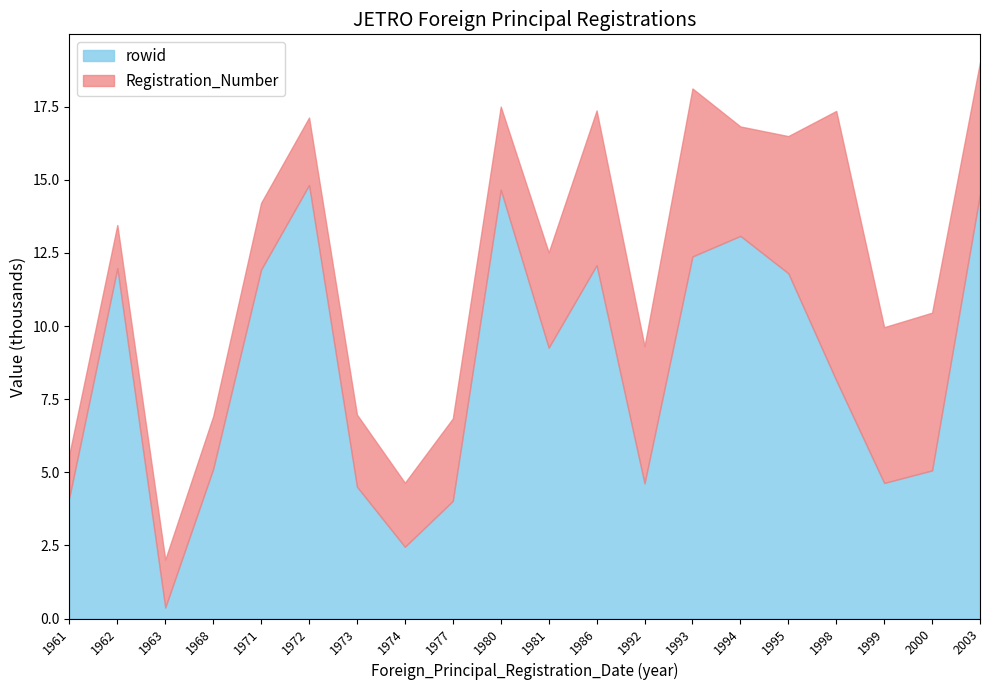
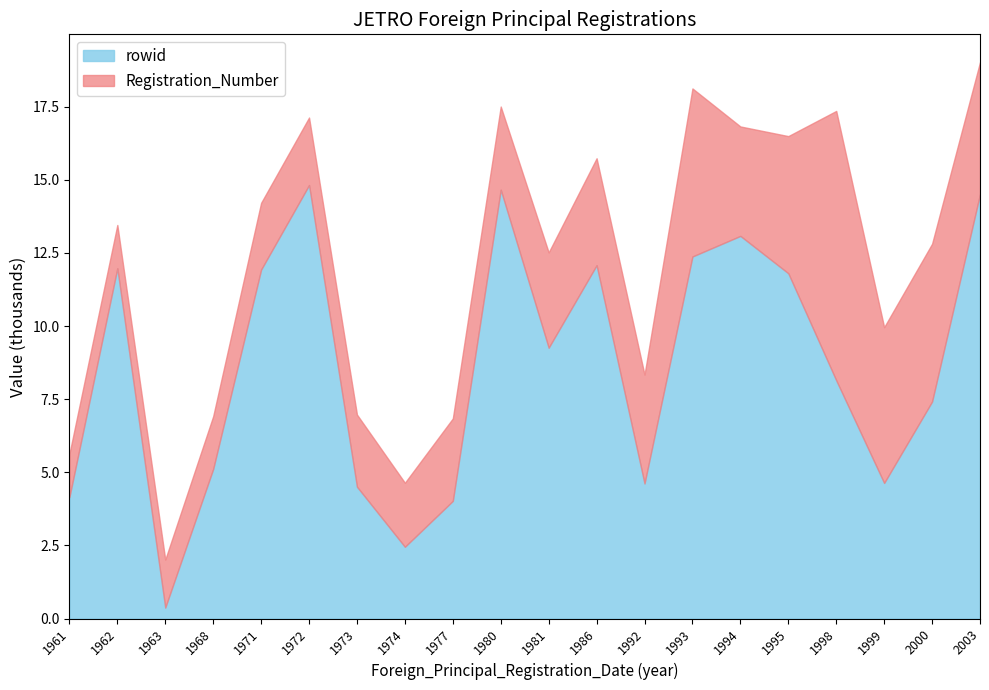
Registration_Number, 1986: 5.3 -> 3.7
Registration_Number, 1992: 4.7 -> 3.7
rowid, 2000: 5.1 -> 7.4
